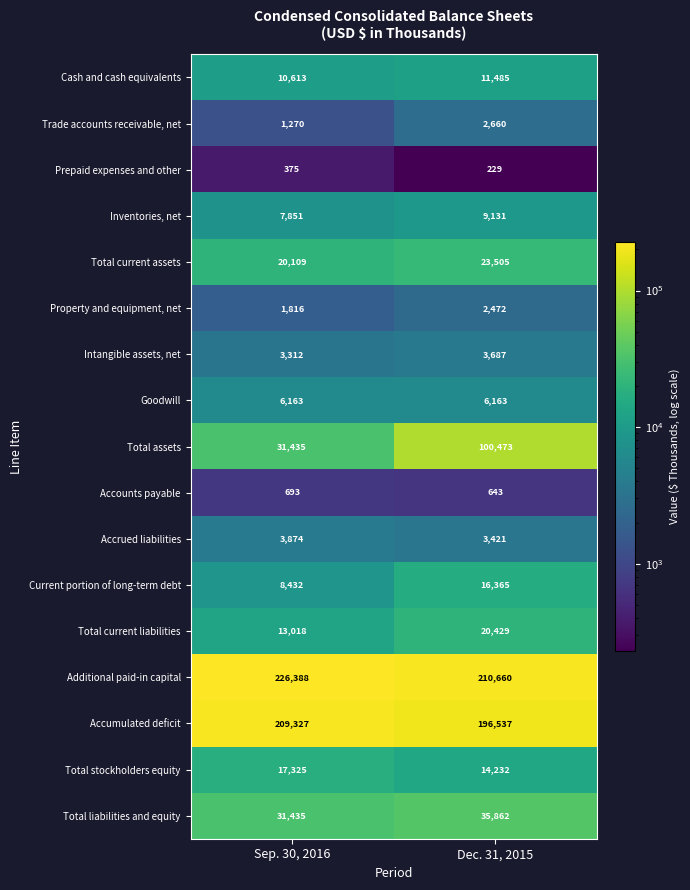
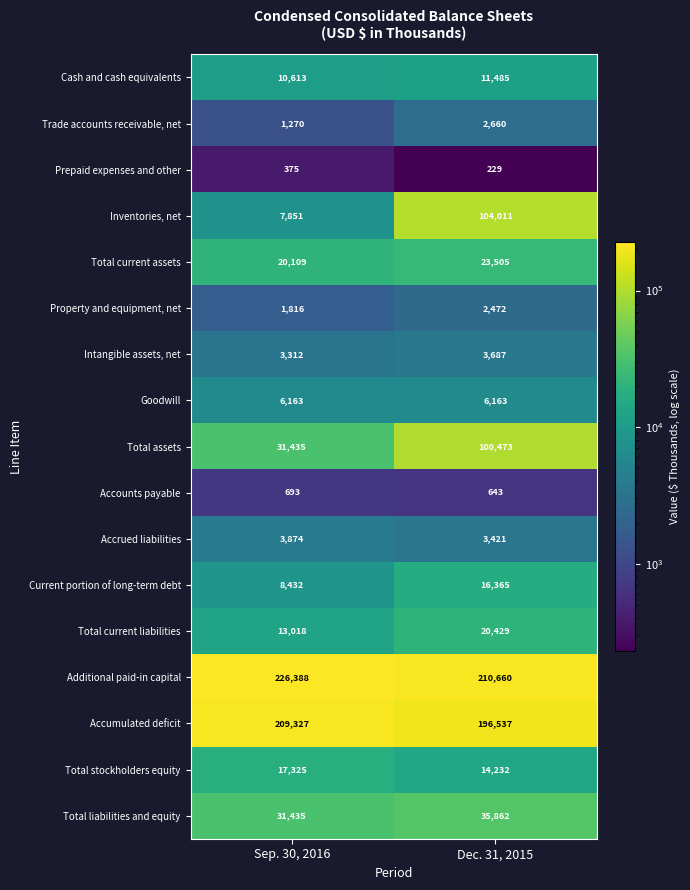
Inventories, net, Dec. 31, 2015: 9,131 -> 104,011
